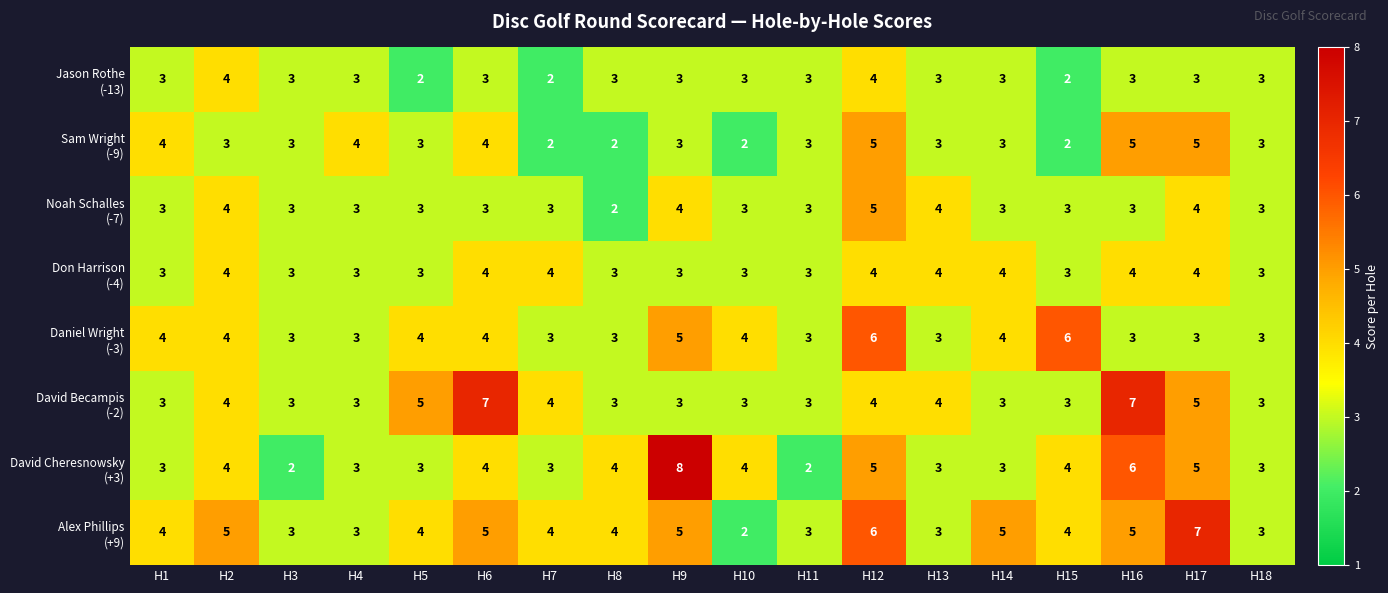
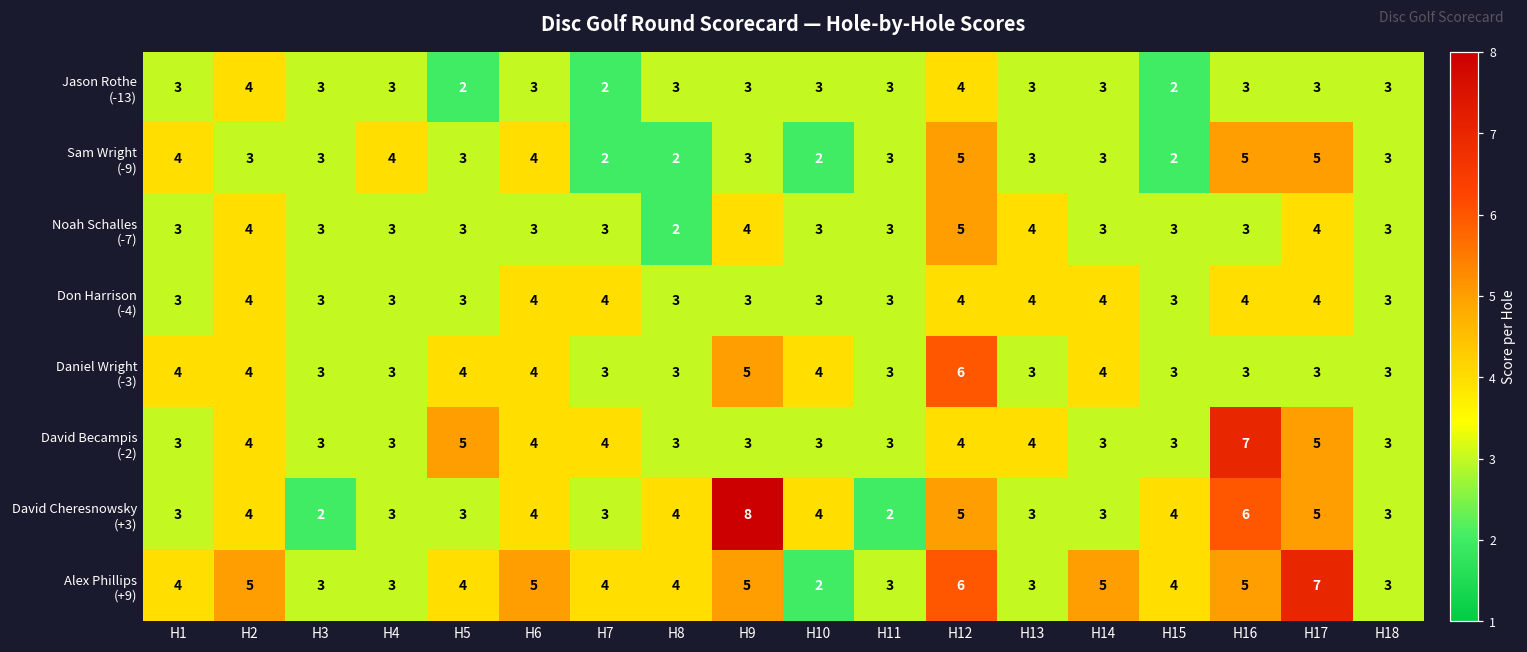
Daniel Wright (-3), H15: 6 -> 3
David Becampis (-2), H6: 7 -> 4
